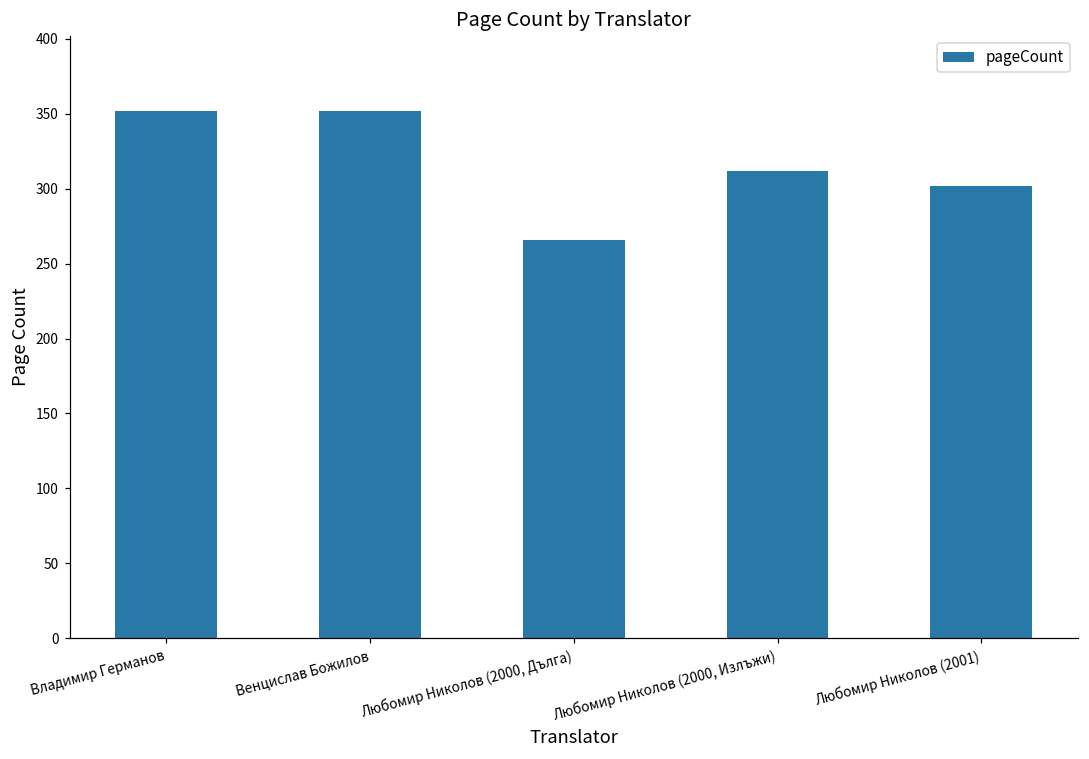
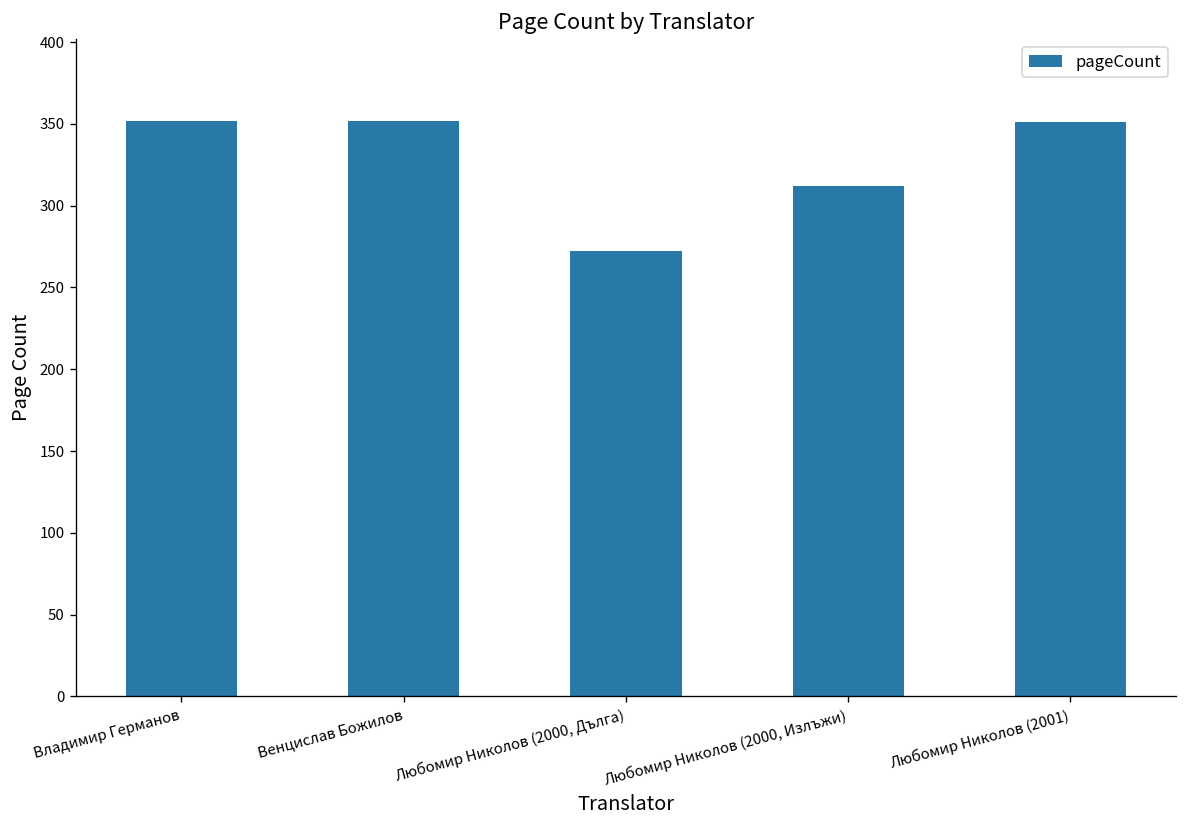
Любомир Николов (2000, Дълга): 266 -> 272
Любомир Николов (2001): 302 -> 351
